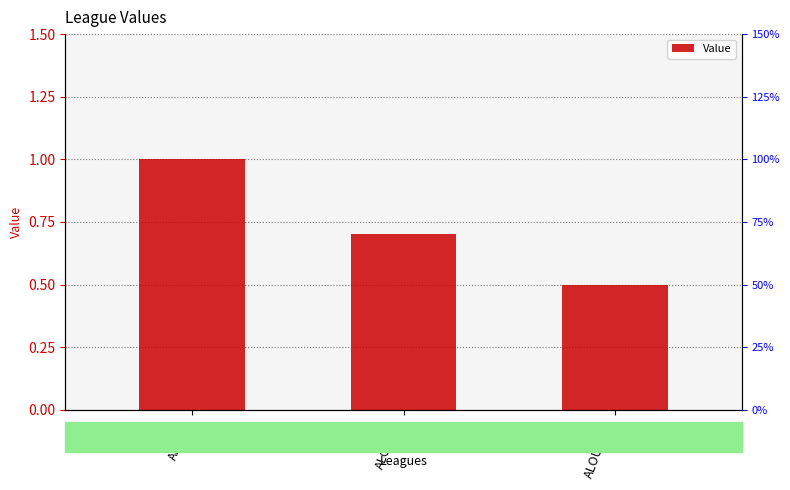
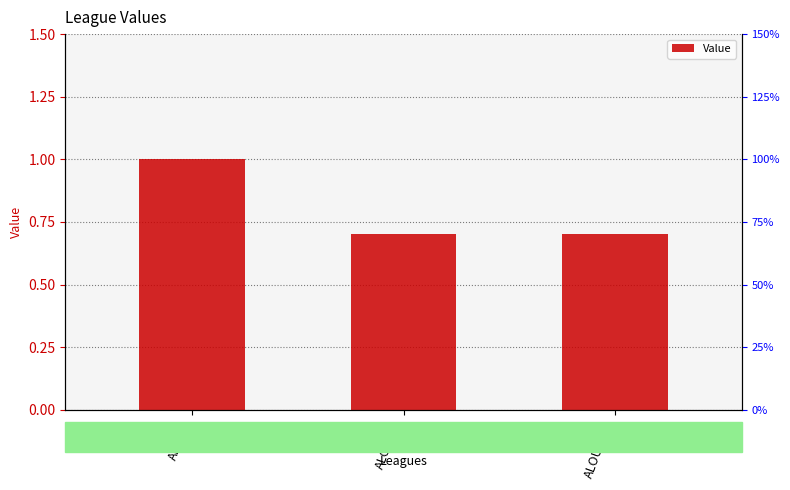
ALOUMHA: 0.5 -> 0.7
